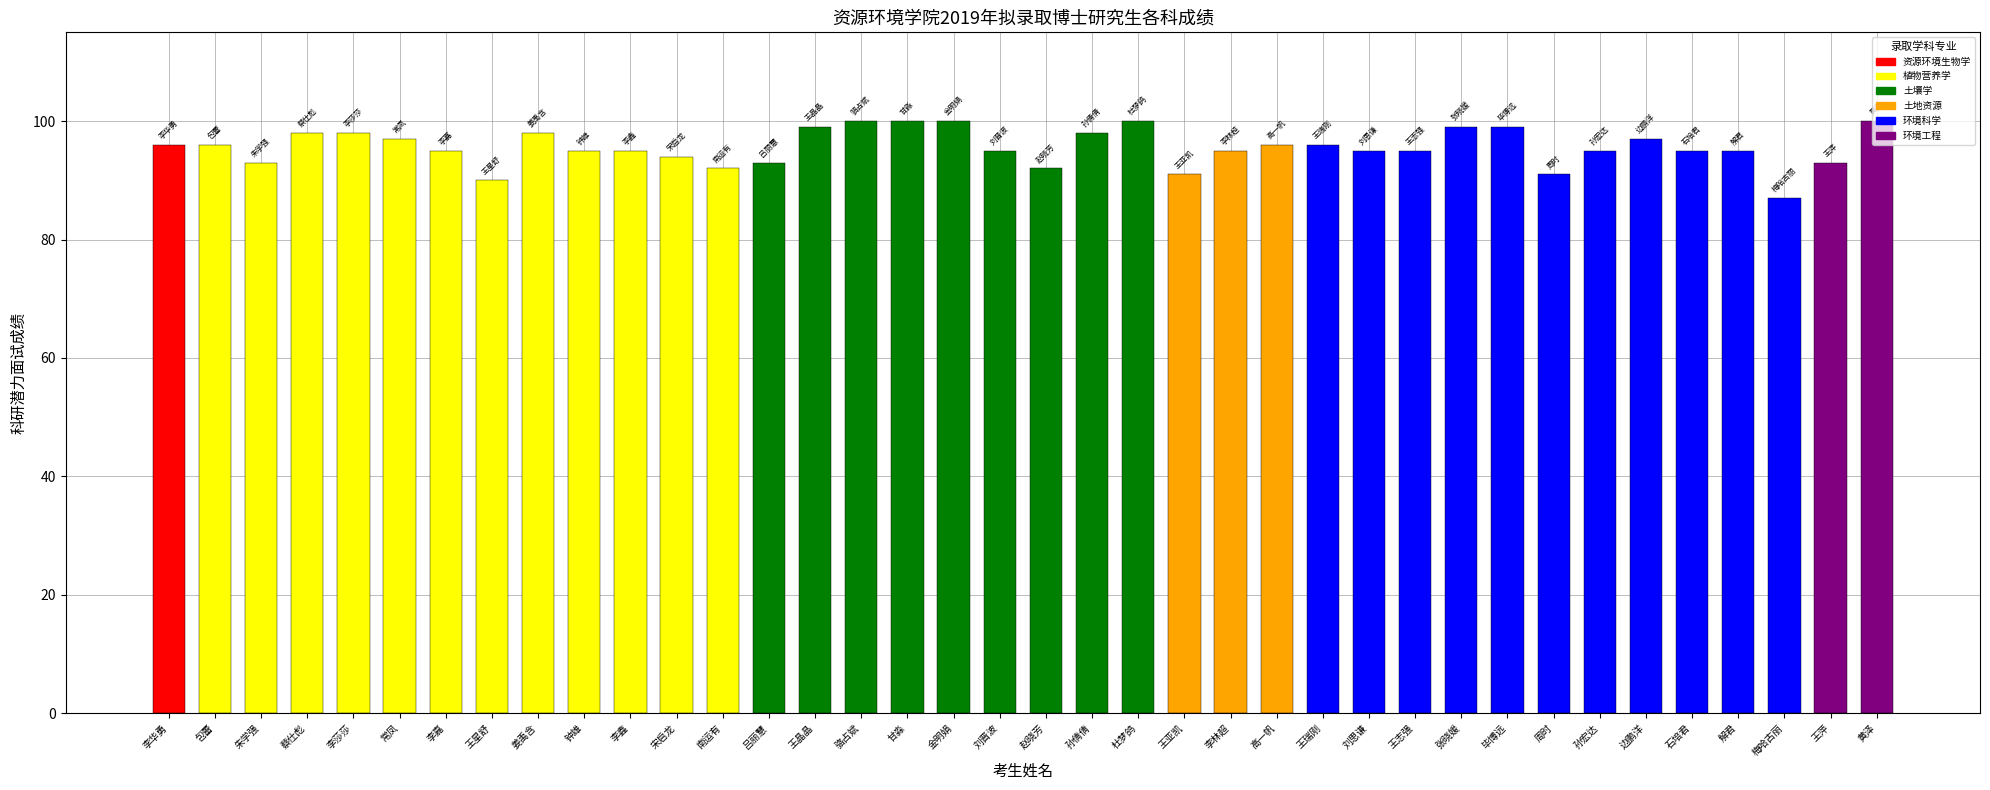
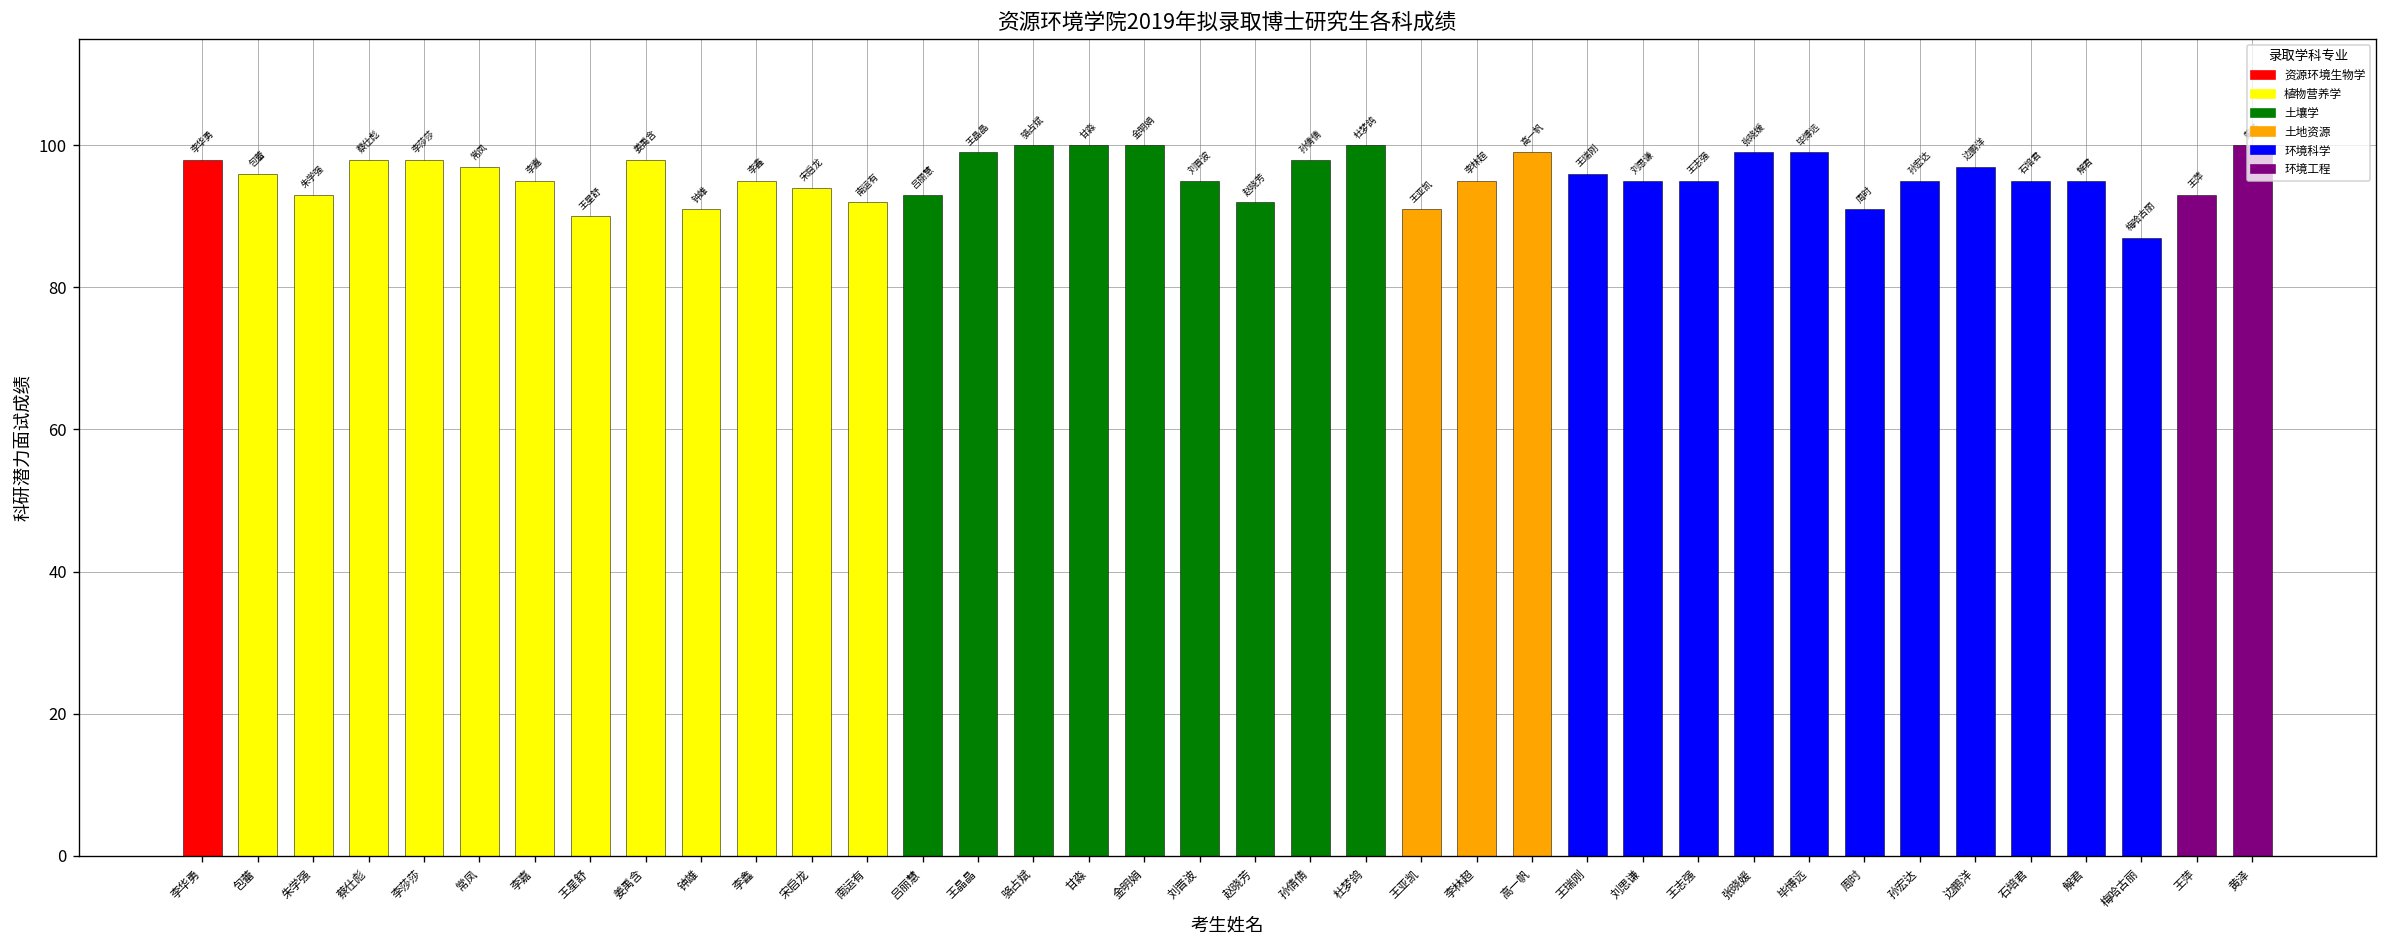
李华勇: 96 -> 98
钟雄: 95 -> 91
高一帆: 96 -> 99
